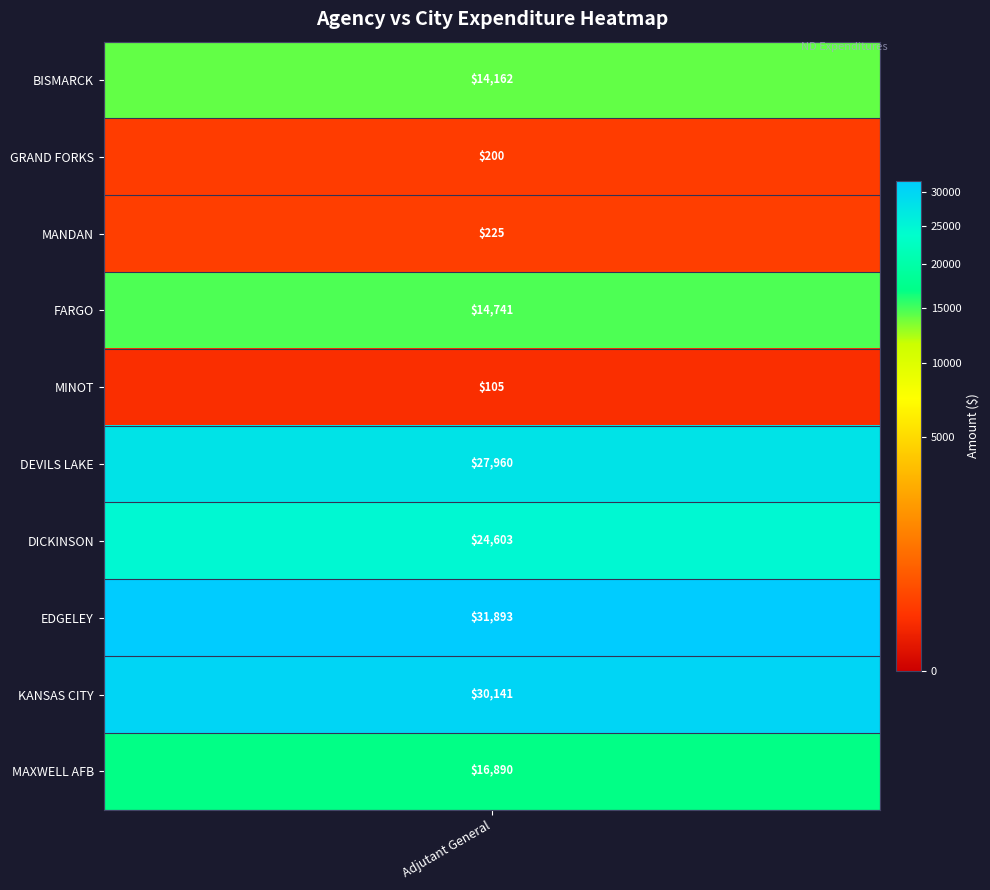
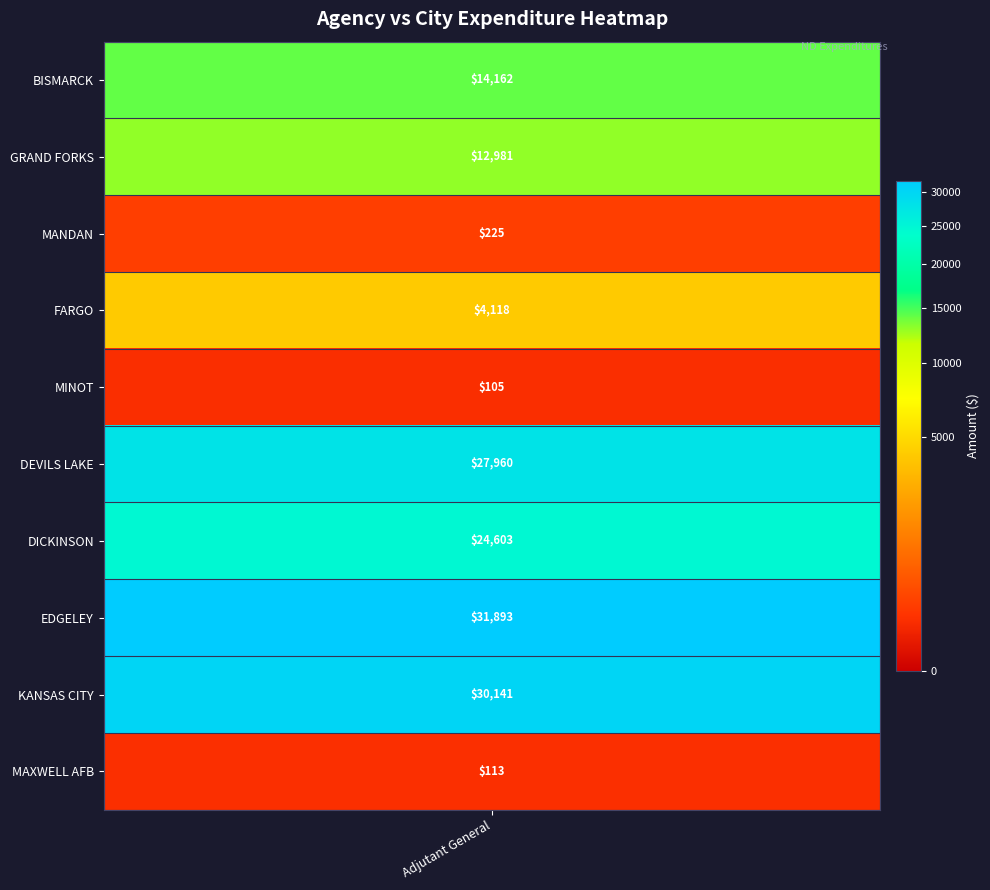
GRAND FORKS, Adjutant General: $200 -> $12,981
FARGO, Adjutant General: $14,741 -> $4,118
MAXWELL AFB, Adjutant General: $16,890 -> $113
